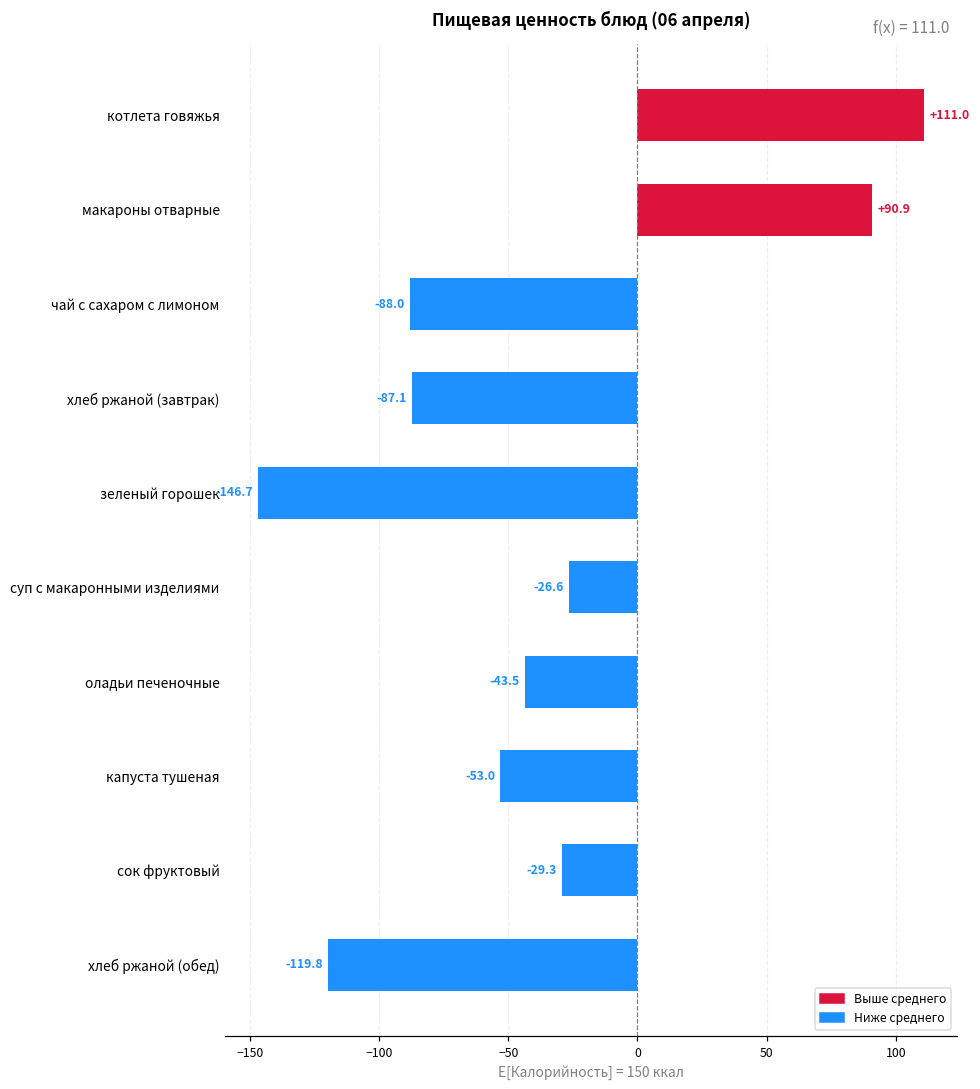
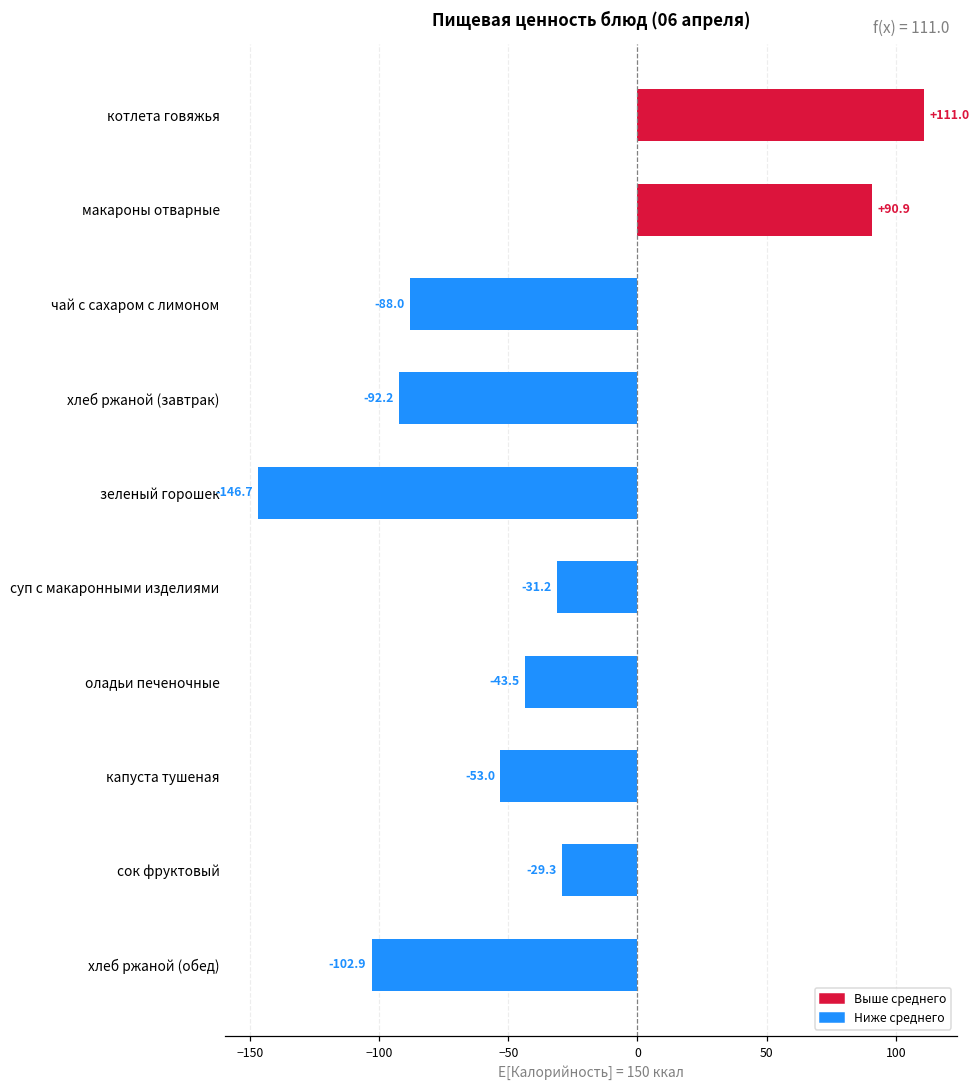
хлеб ржаной (завтрак): -87.1 -> -92.2
суп с макаронными изделиями: -26.6 -> -31.2
хлеб ржаной (обед): -119.8 -> -102.9
